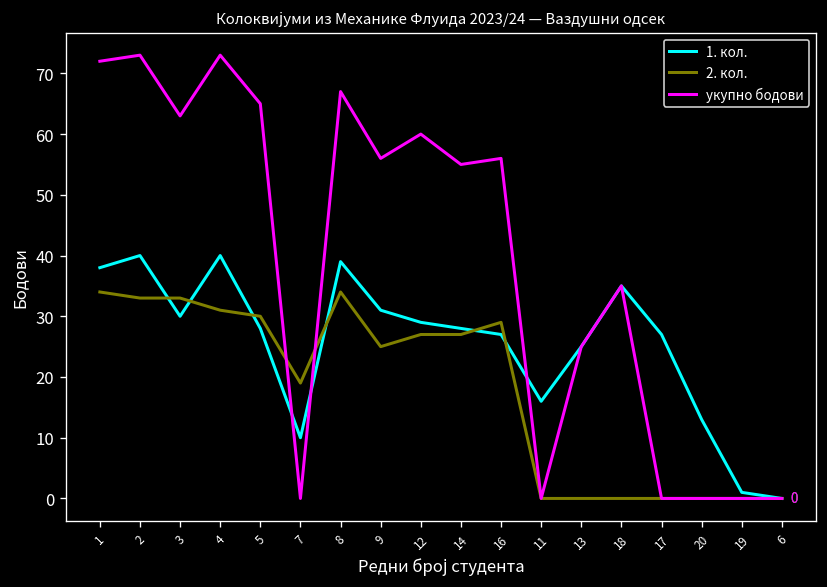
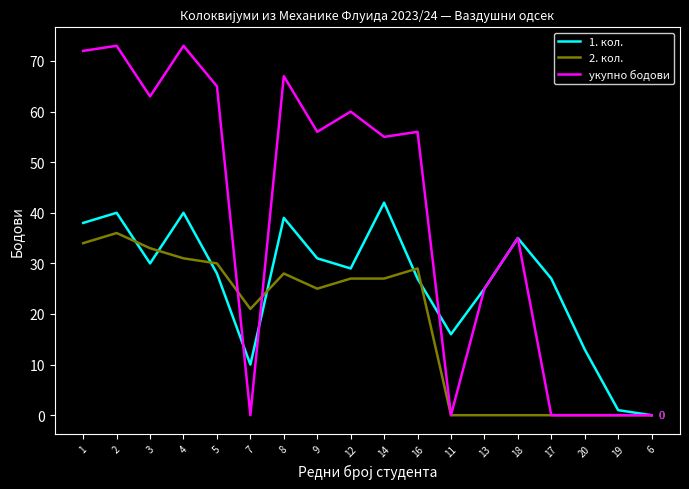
2. кол., 2: 33 -> 36
2. кол., 7: 19 -> 21
2. кол., 8: 34 -> 28
1. кол., 14: 28 -> 42
